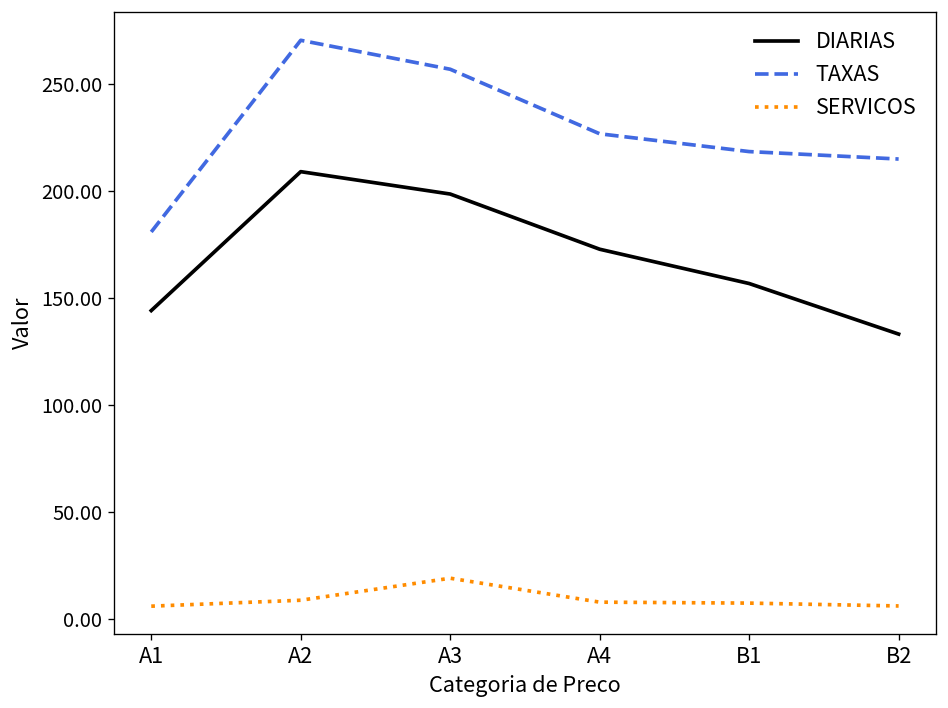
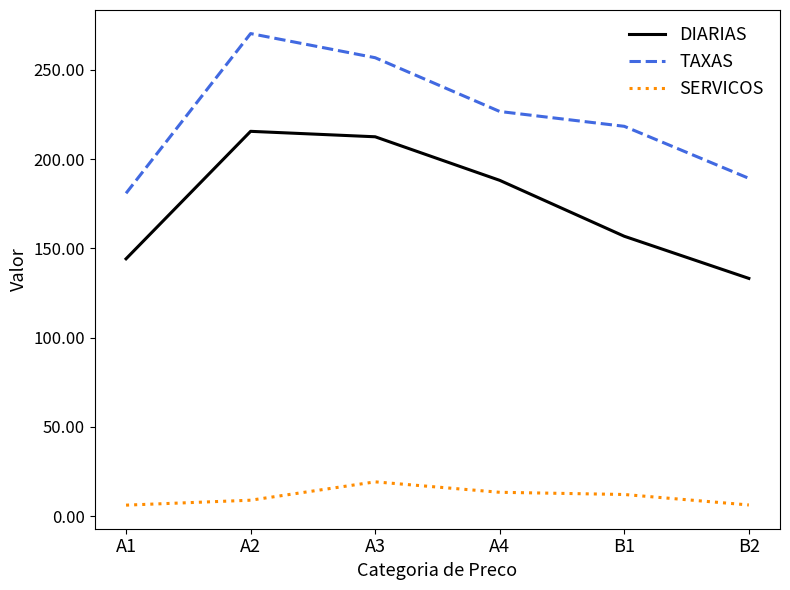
DIARIAS, A2: 209 -> 216
DIARIAS, A3: 199 -> 213
DIARIAS, A4: 173 -> 188
SERVICOS, A4: 8 -> 13
SERVICOS, B1: 8 -> 12
TAXAS, B2: 215 -> 189
